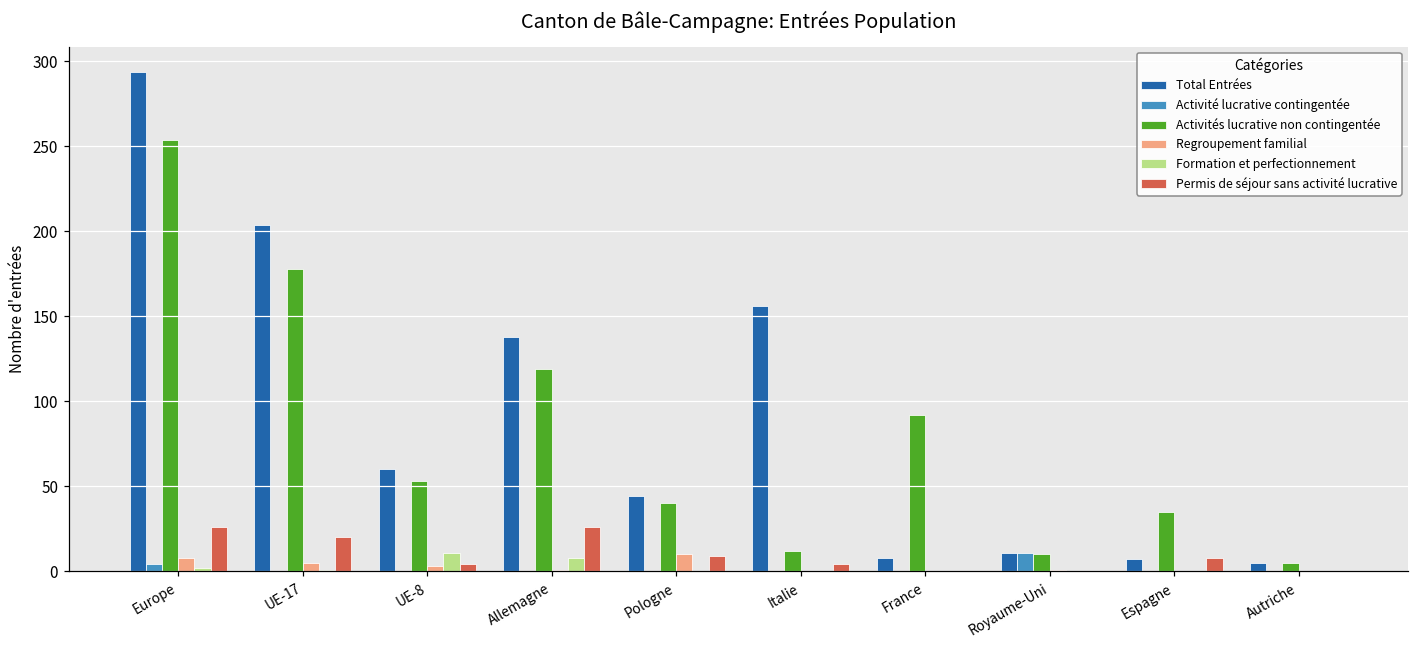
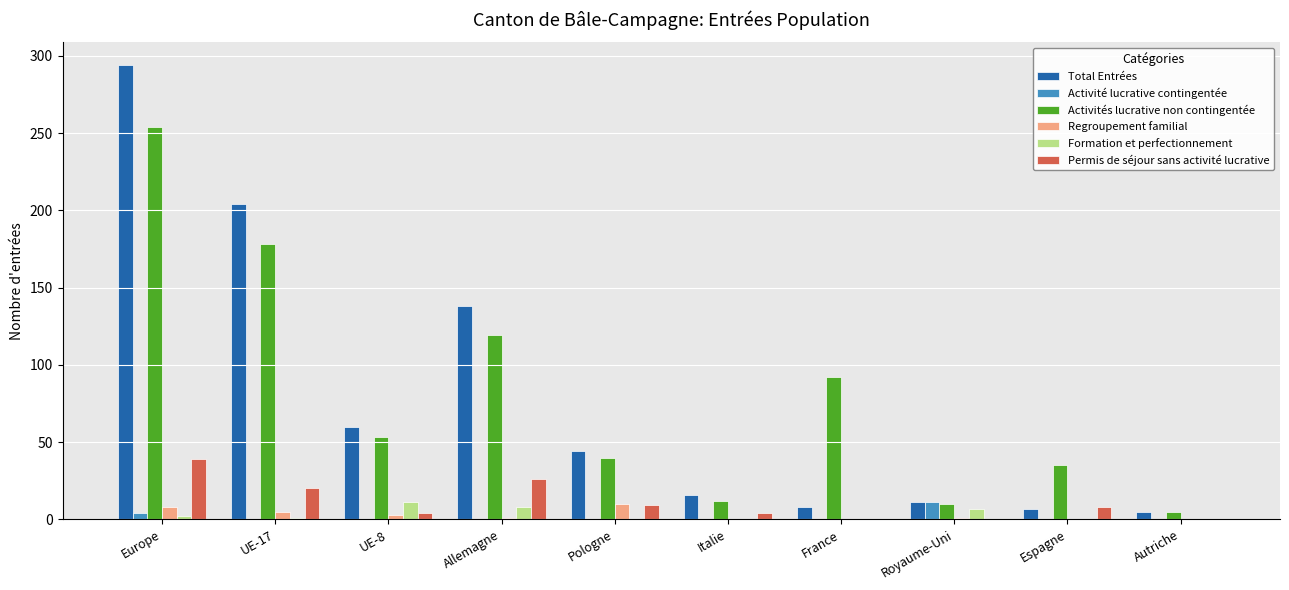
Permis de séjour sans activité lucrative, Europe: 26 -> 39
Total Entrées, Italie: 156 -> 16
Formation et perfectionnement, Royaume-Uni: 0 -> 7
